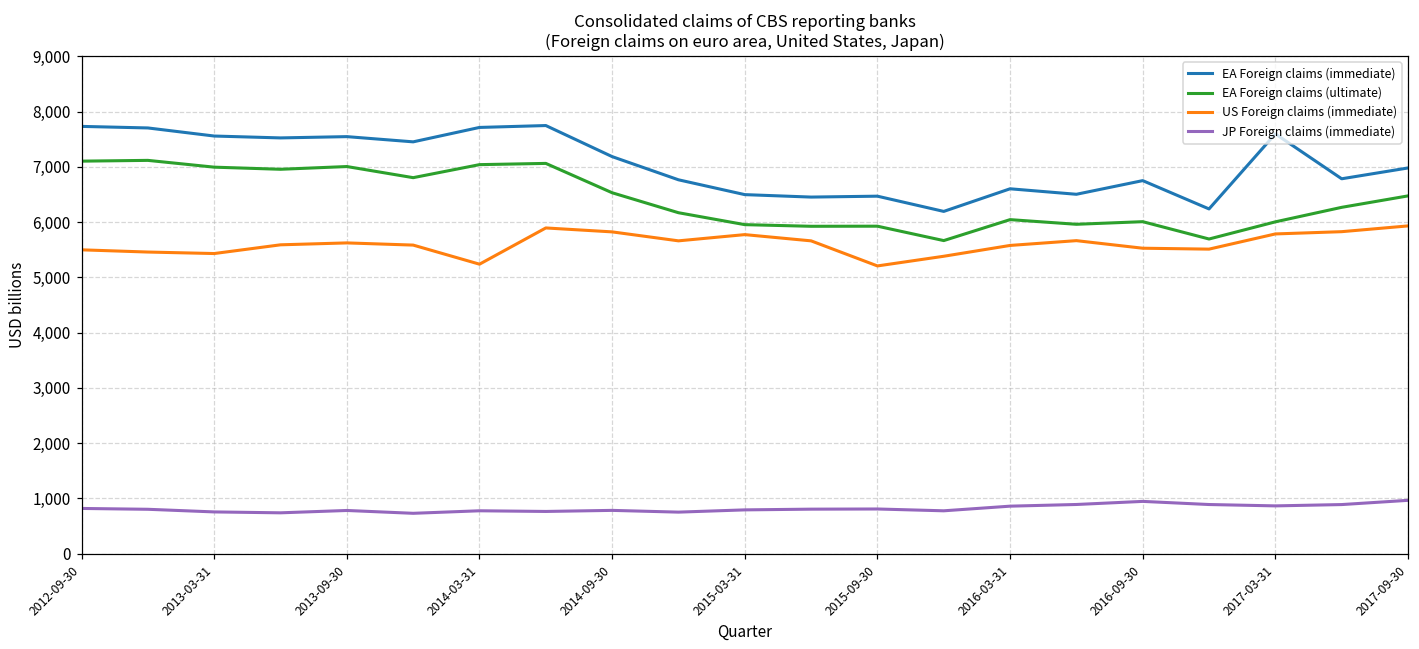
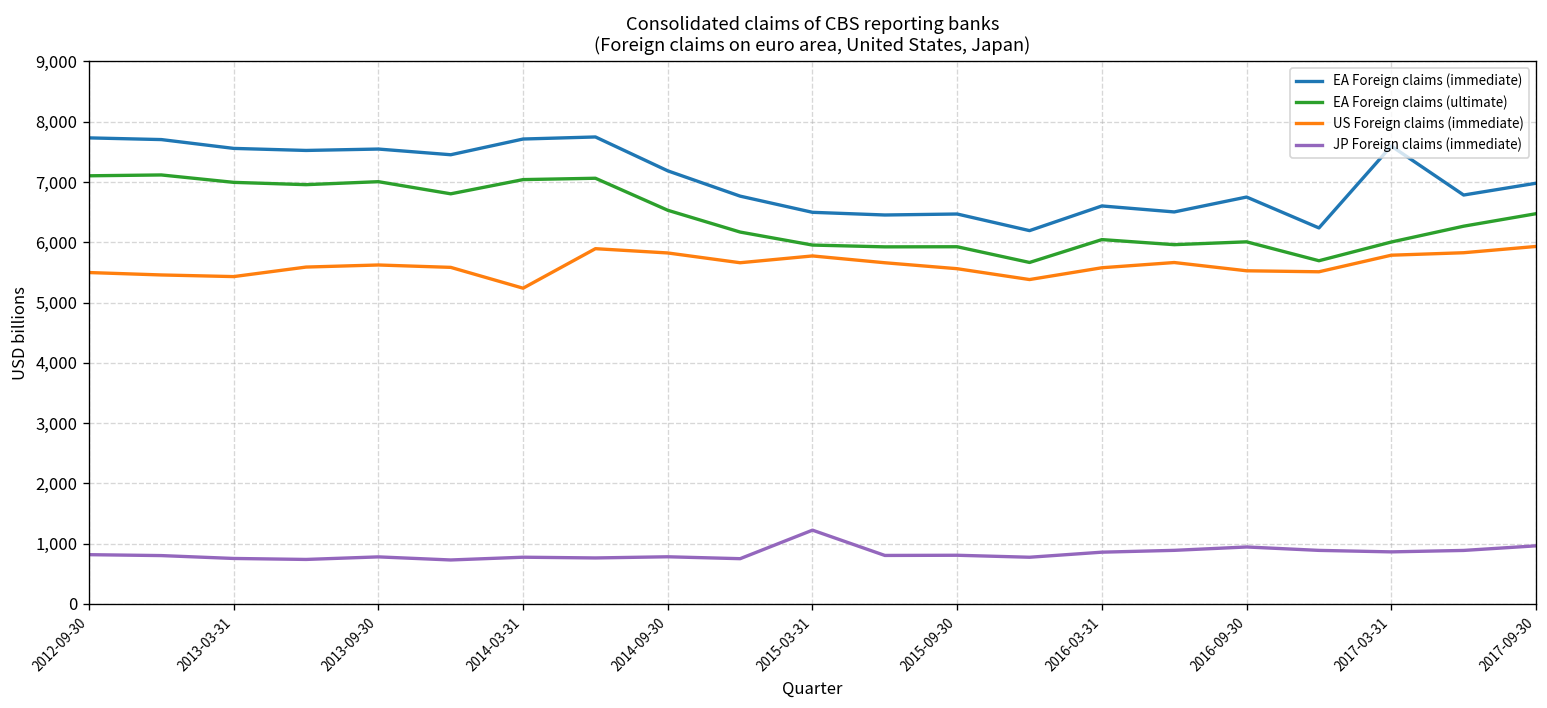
JP Foreign claims (immediate), 2015-03-31: 800 -> 1,200
US Foreign claims (immediate), 2015-09-30: 5,200 -> 5,600
